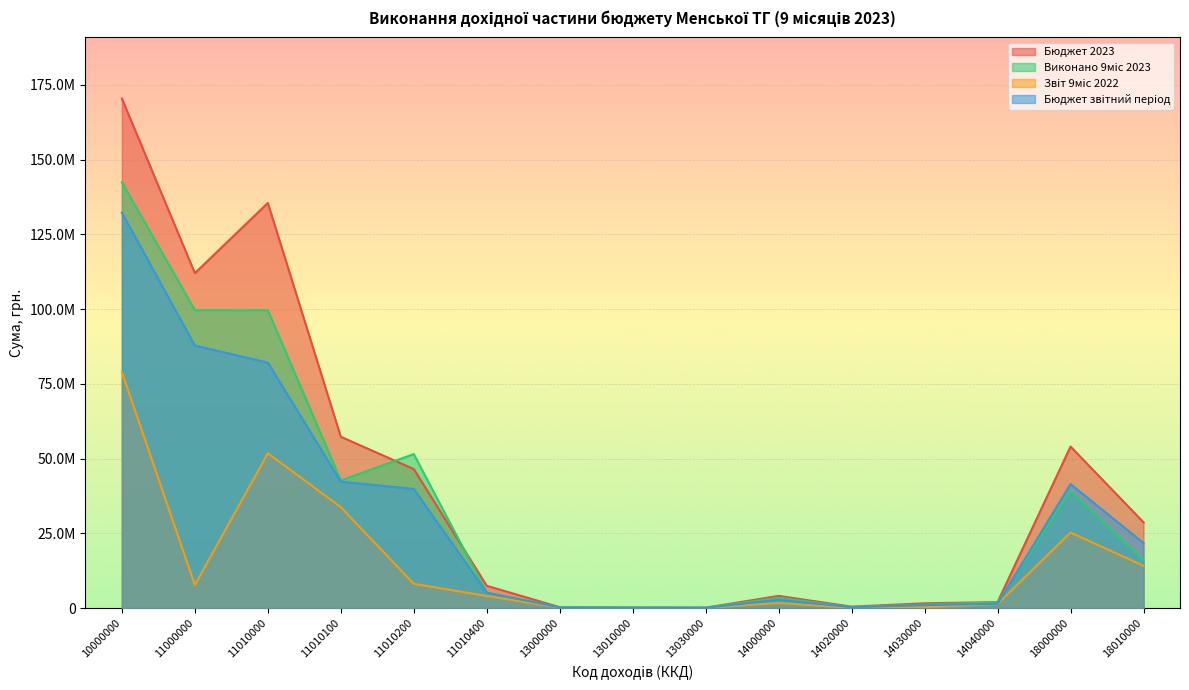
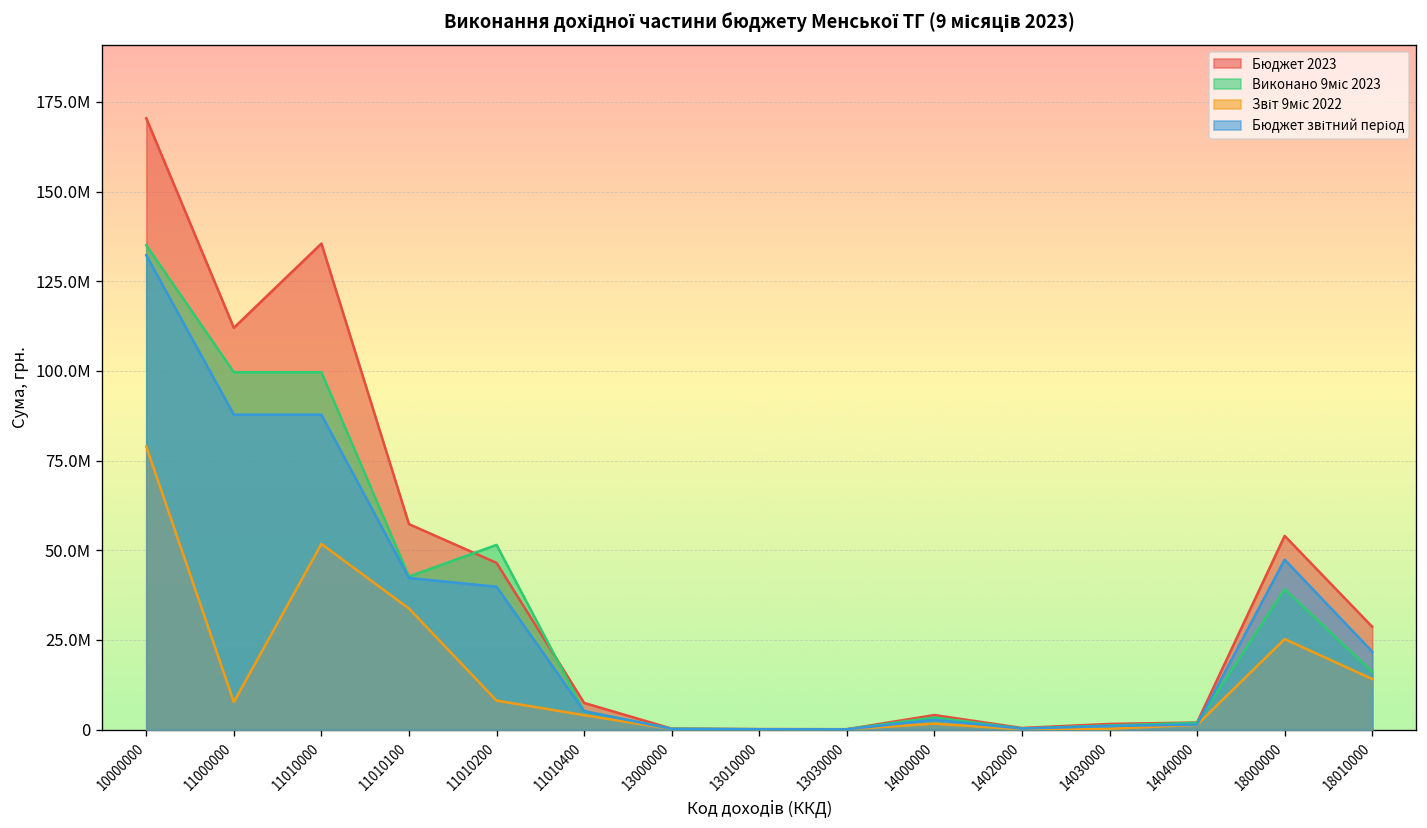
Виконано 9міс 2023, 10000000: 142000000 -> 135000000
Бюджет звітний період, 11010000: 82000000 -> 88000000
Бюджет звітний період, 18000000: 41000000 -> 47000000
